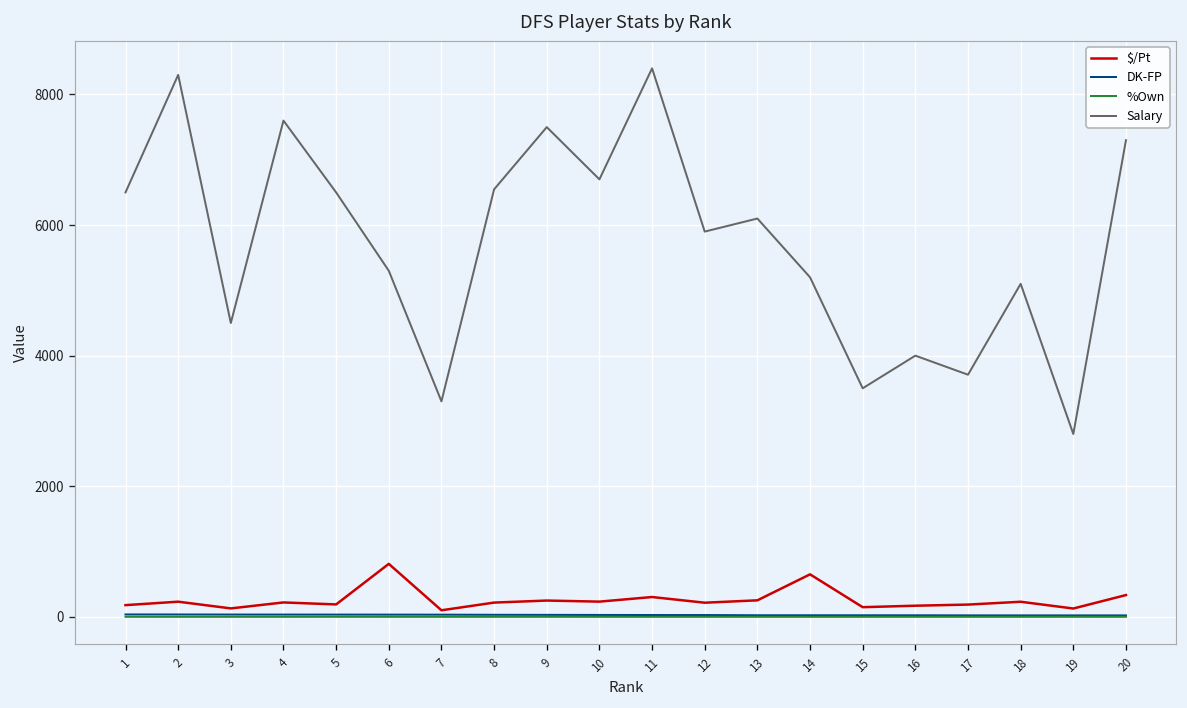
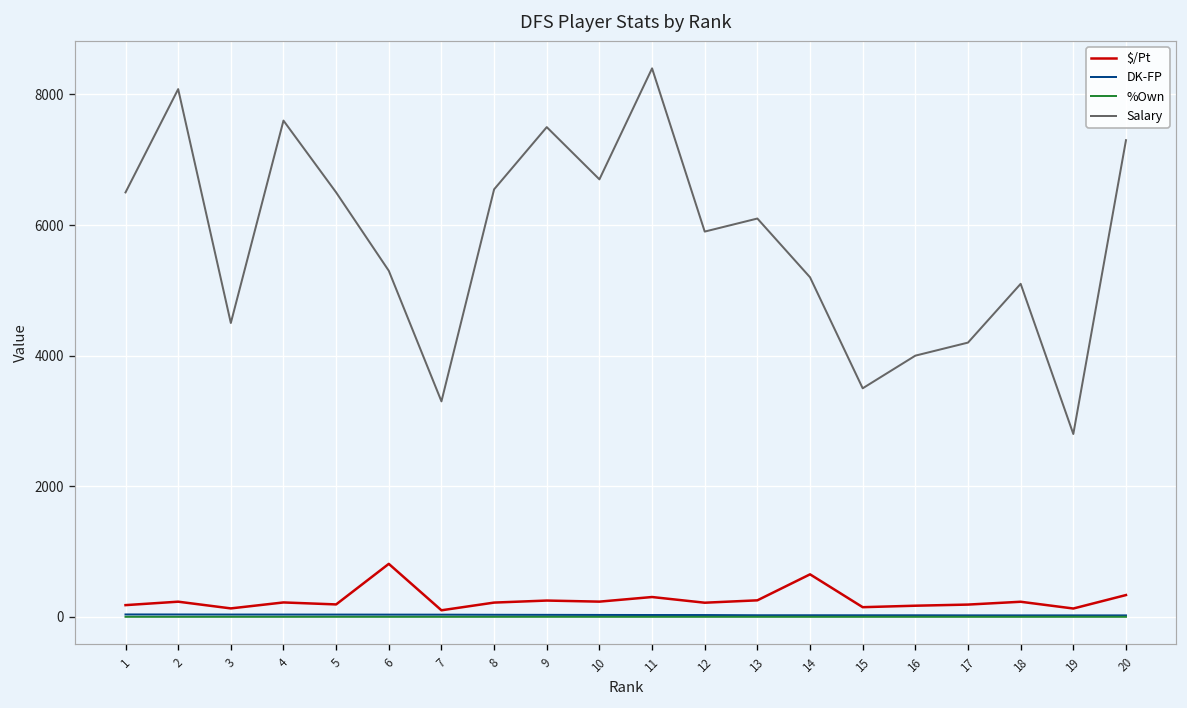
Salary, 2: 8300 -> 8100
Salary, 17: 3700 -> 4200
